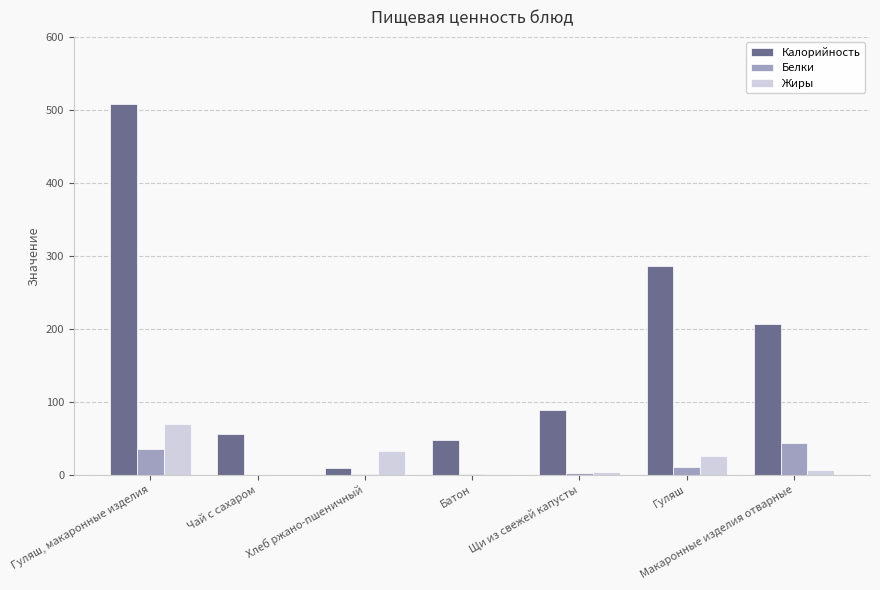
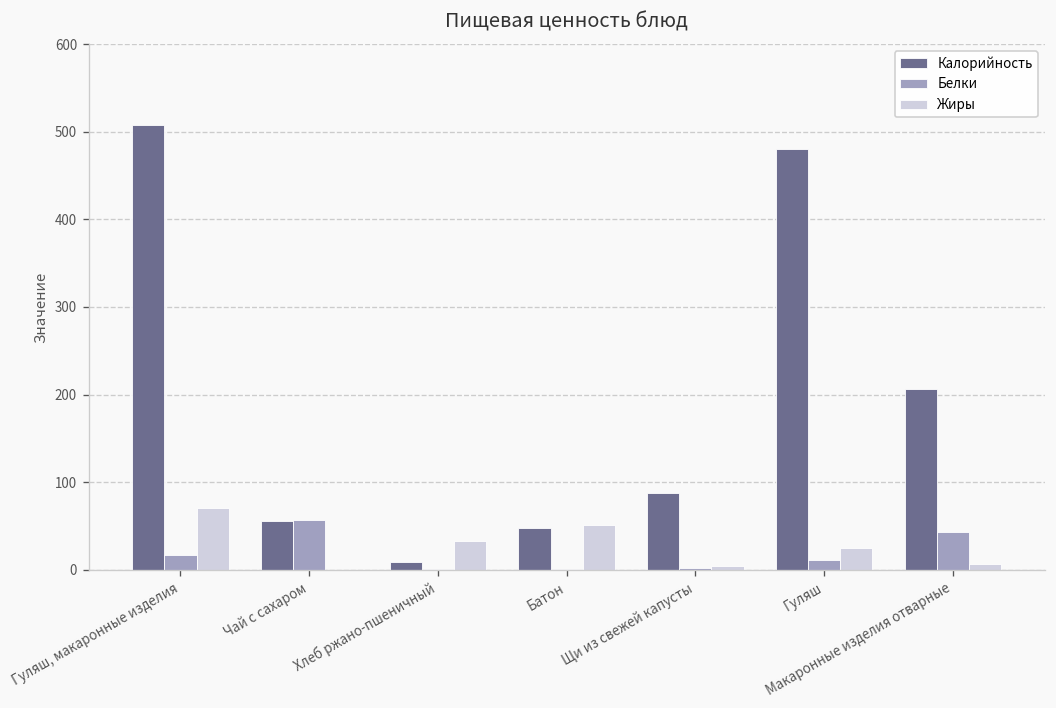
Белки, Гуляш, макаронные изделия: 40 -> 20
Белки, Чай с сахаром: 0 -> 60
Жиры, Батон: 0 -> 50
Калорийность, Гуляш: 290 -> 480
